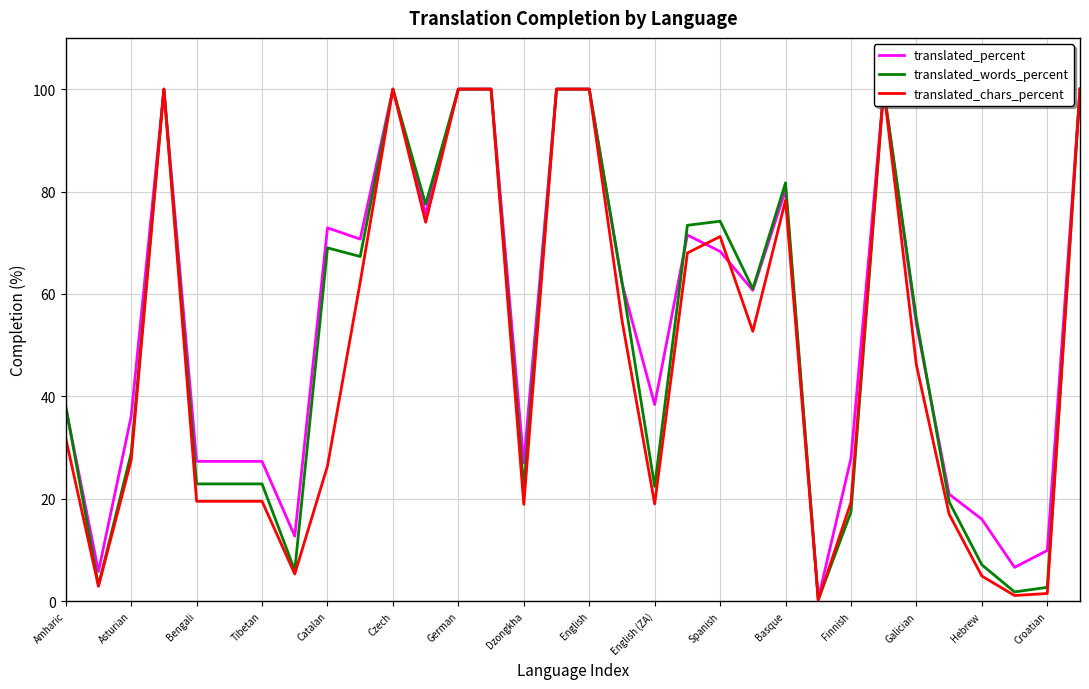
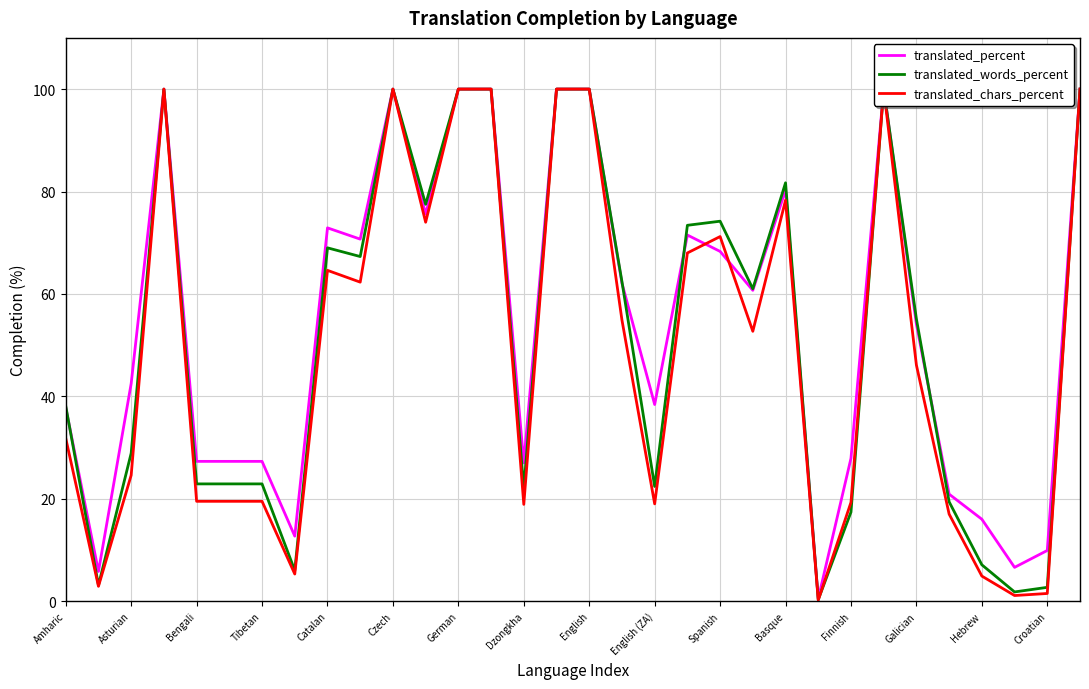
translated_percent, Asturian: 36 -> 43
translated_chars_percent, Asturian: 28 -> 25
translated_chars_percent, Catalan: 26 -> 65
